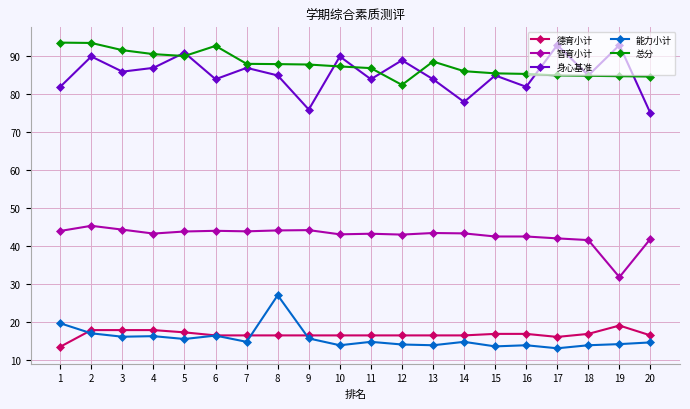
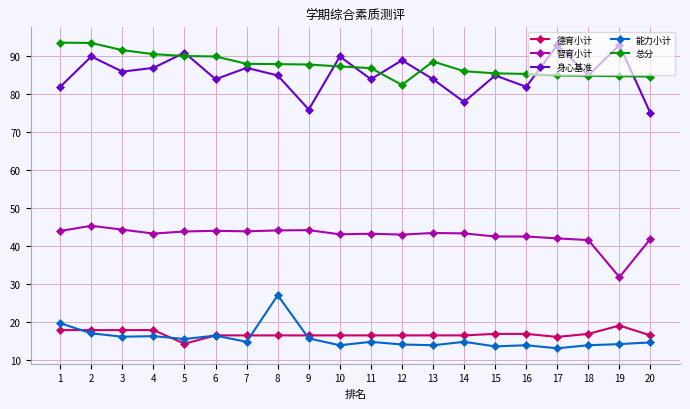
德育小计, 1: 13 -> 18
德育小计, 5: 17 -> 14
总分, 6: 93 -> 90
